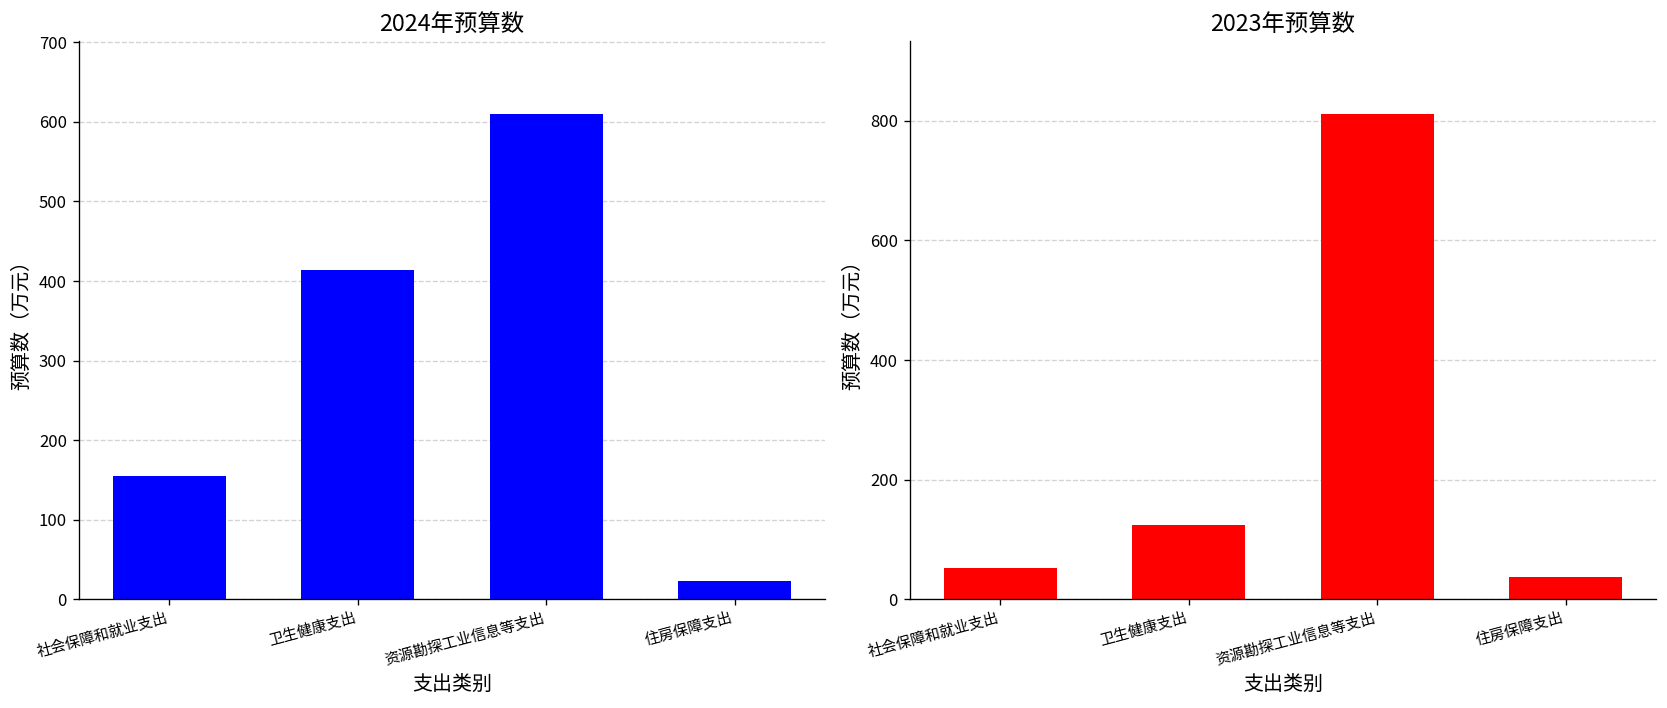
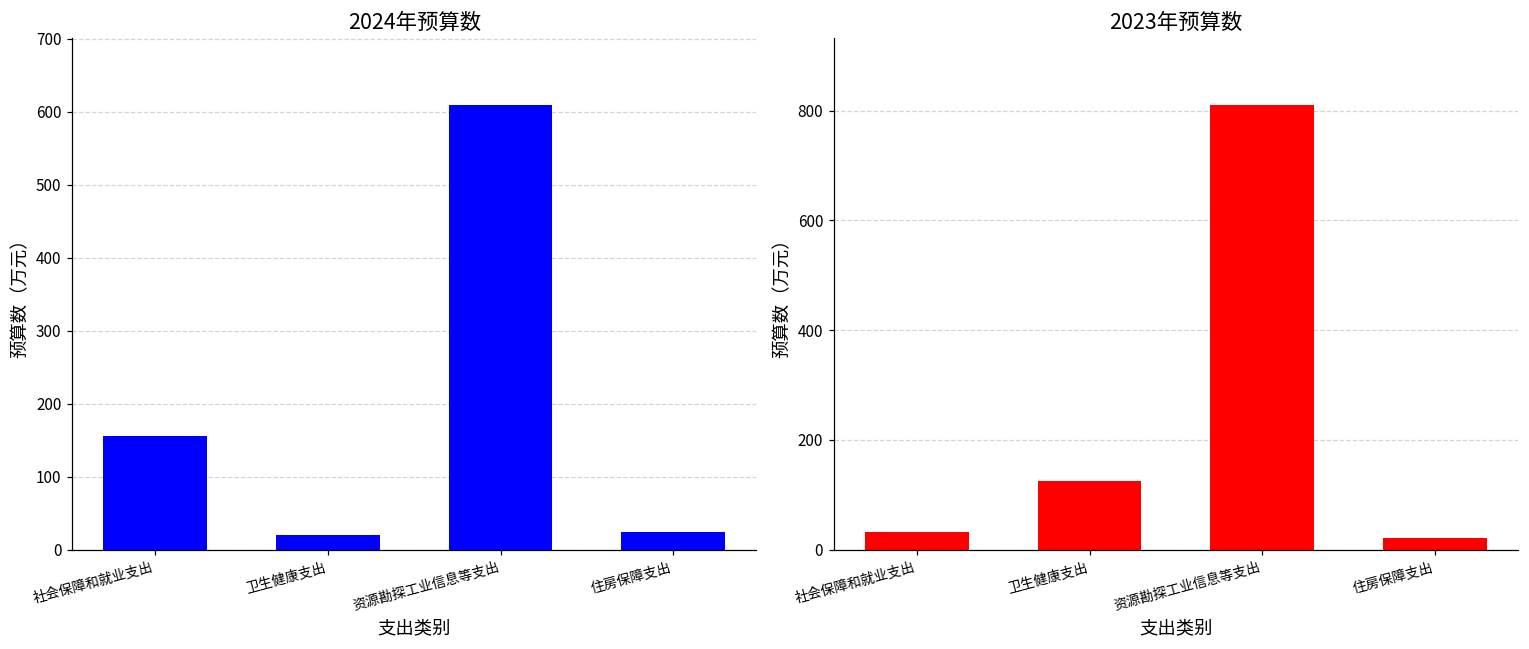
2024年预算数, 卫生健康支出: 410 -> 20
2023年预算数, 社会保障和就业支出: 50 -> 30
2023年预算数, 住房保障支出: 40 -> 20
